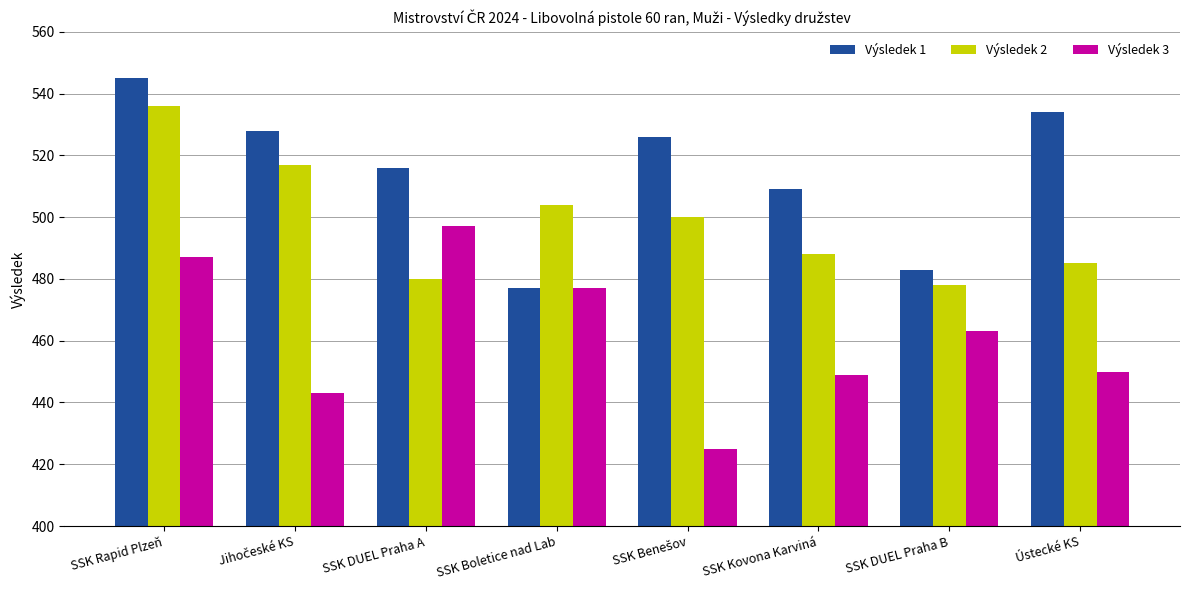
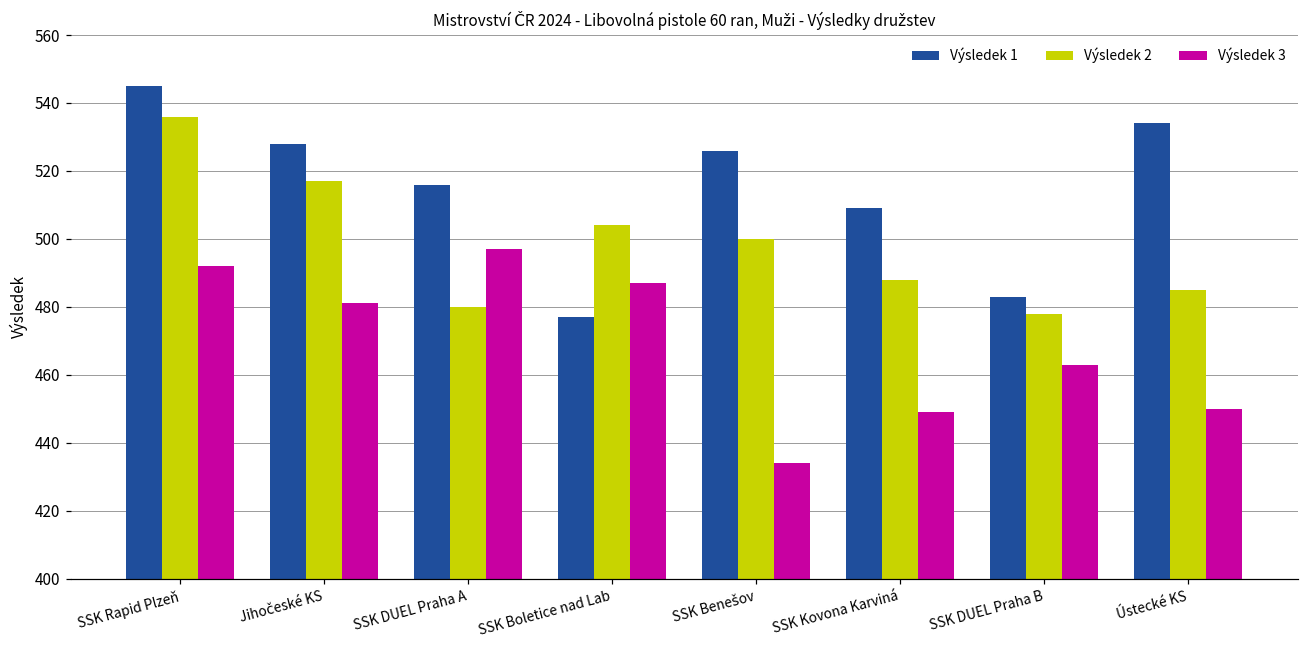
Výsledek 3, SSK Rapid Plzeň: 487 -> 492
Výsledek 3, Jihočeské KS: 443 -> 481
Výsledek 3, SSK Boletice nad Lab: 477 -> 487
Výsledek 3, SSK Benešov: 425 -> 434
